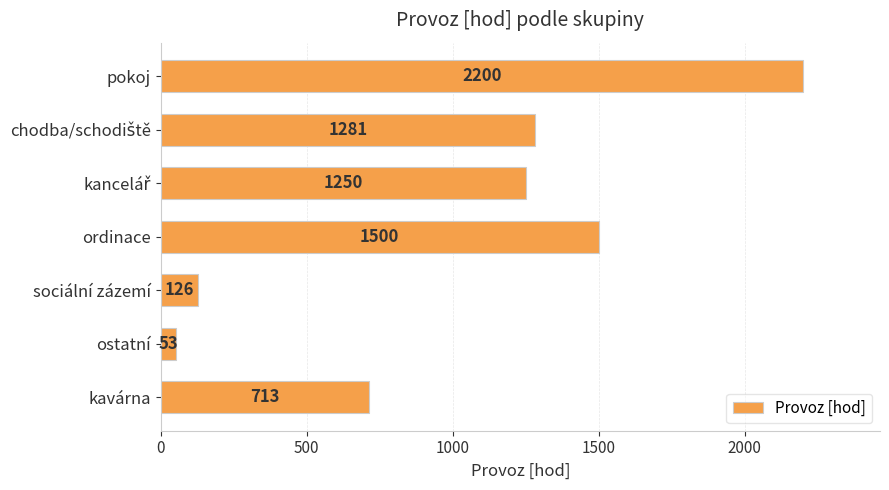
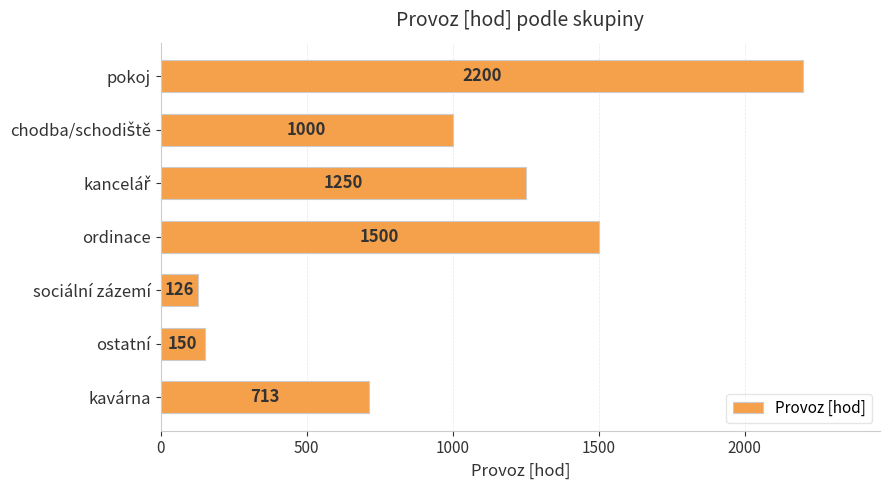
chodba/schodiště: 1281 -> 1000
ostatní: 53 -> 150
